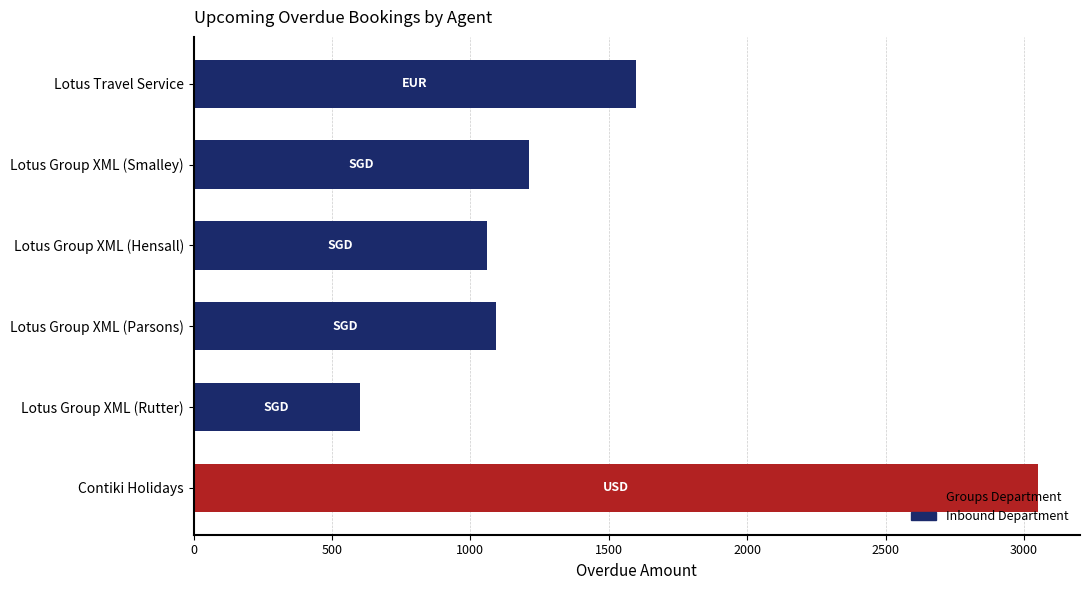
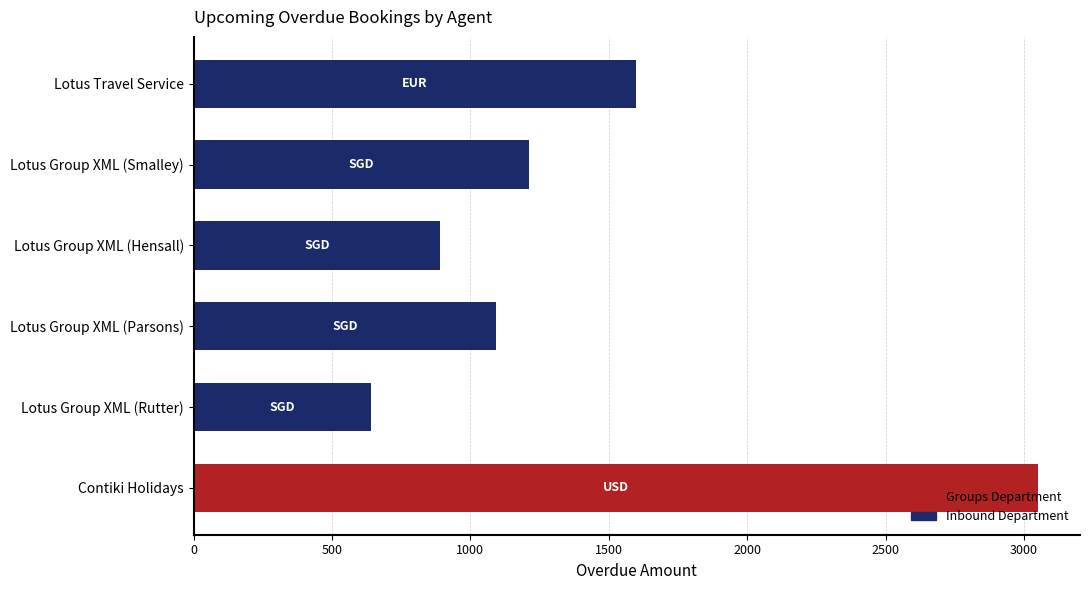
Lotus Group XML (Hensall): 1060 -> 890
Lotus Group XML (Rutter): 600 -> 640
